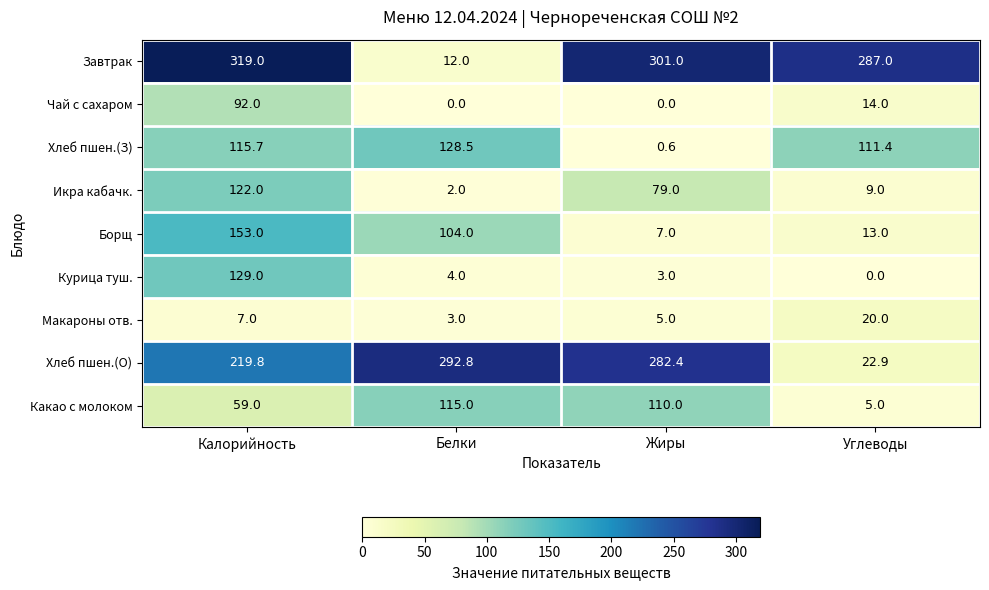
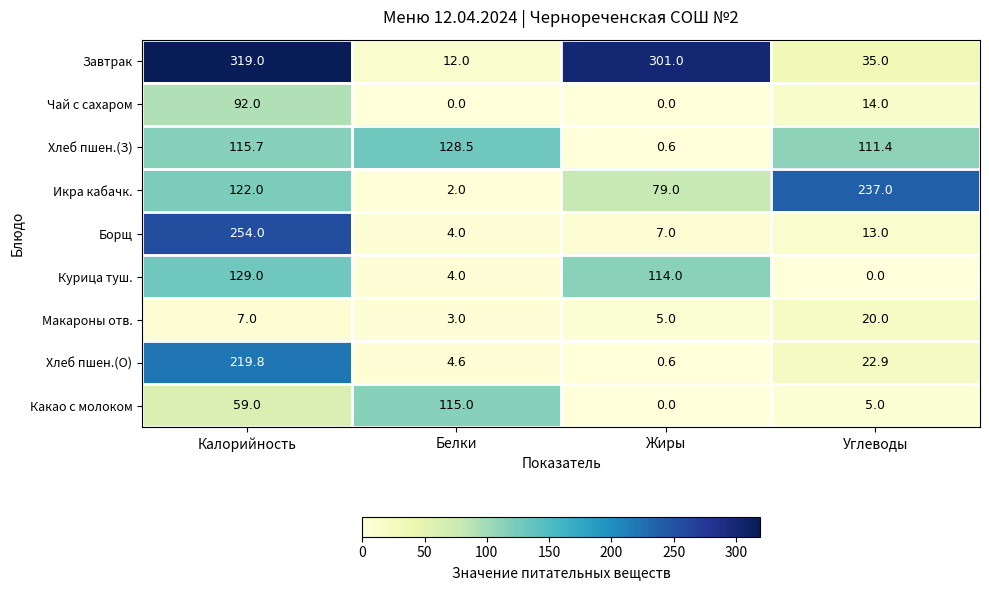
Завтрак, Углеводы: 287.0 -> 35.0
Икра кабачк., Углеводы: 9.0 -> 237.0
Борщ, Калорийность: 153.0 -> 254.0
Борщ, Белки: 104.0 -> 4.0
Курица туш., Жиры: 3.0 -> 114.0
Хлеб пшен.(О), Белки: 292.8 -> 4.6
Хлеб пшен.(О), Жиры: 282.4 -> 0.6
Какао с молоком, Жиры: 110.0 -> 0.0
